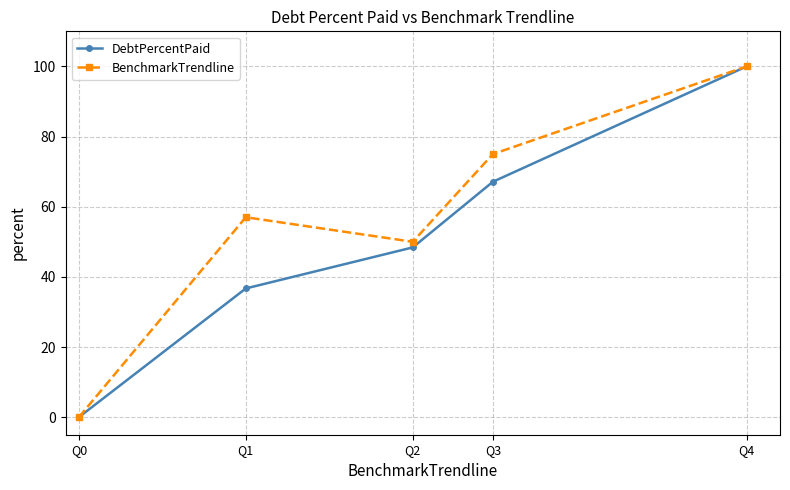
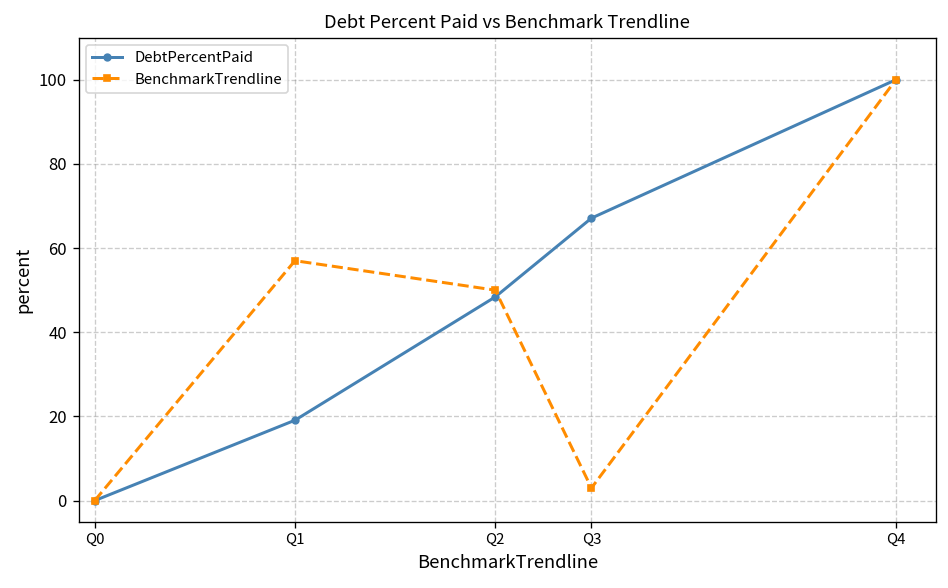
DebtPercentPaid, Q1: 37 -> 19
BenchmarkTrendline, Q3: 75 -> 3
